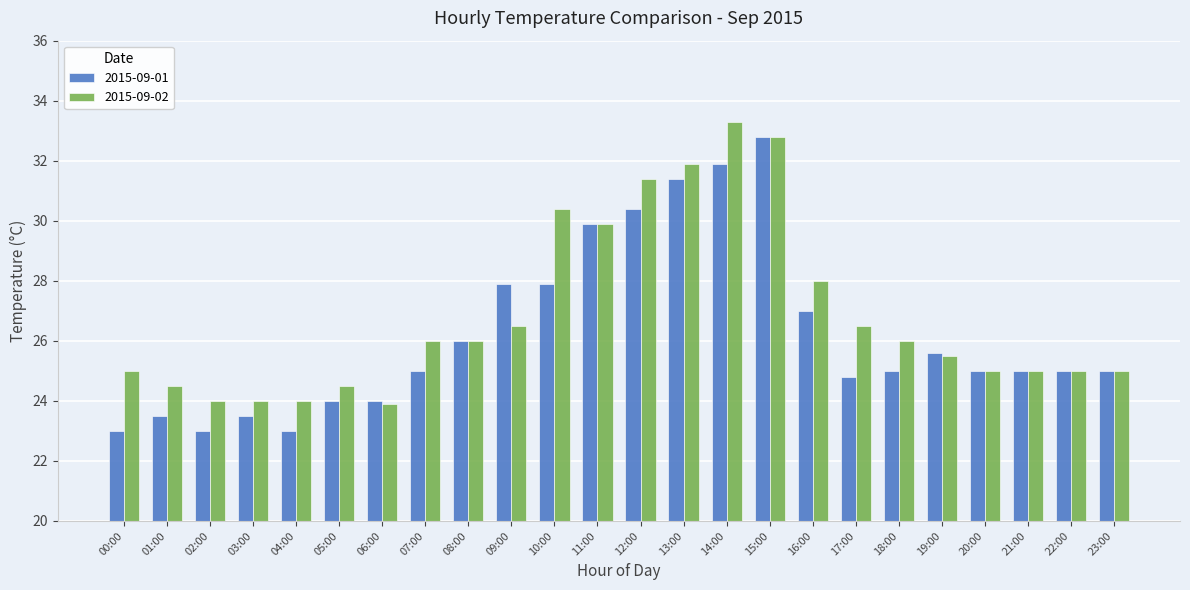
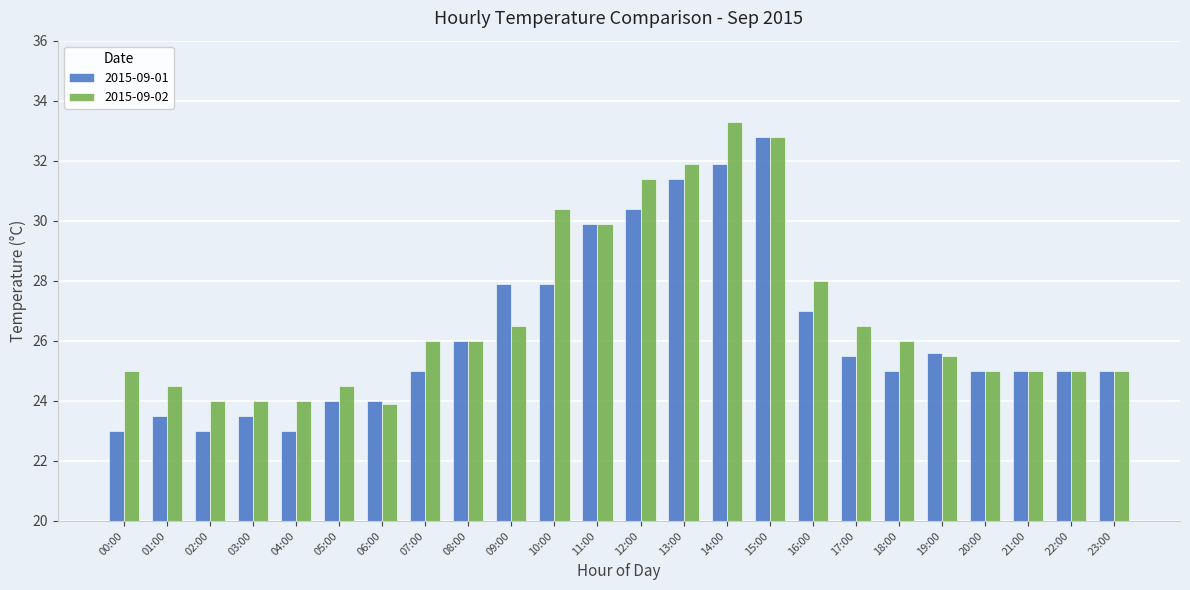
2015-09-01, 17:00: 24.8 -> 25.5
